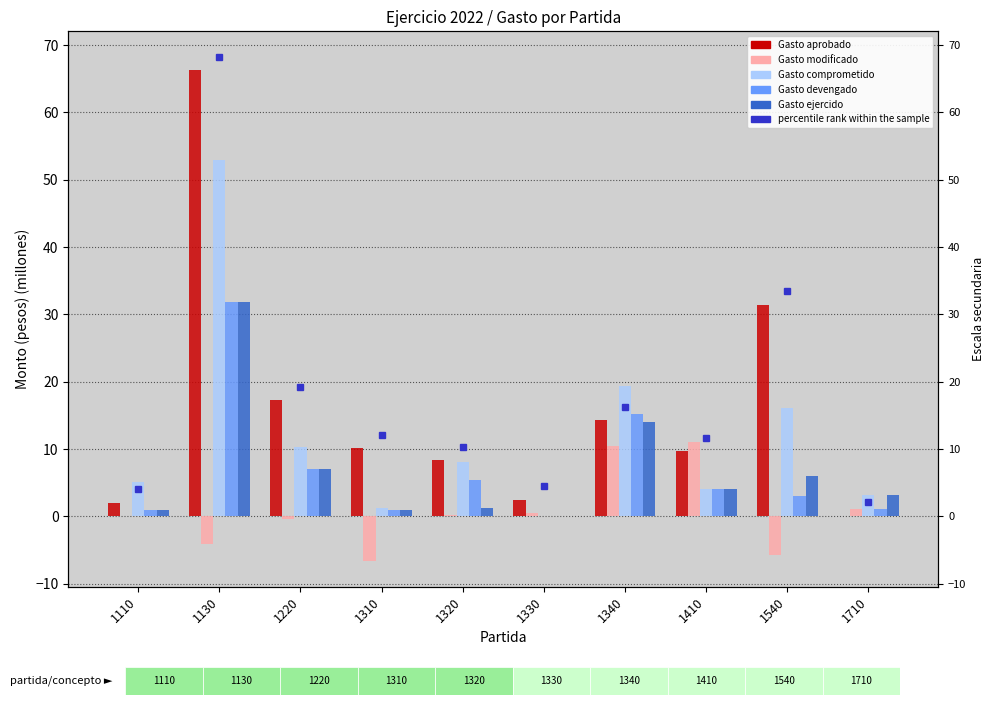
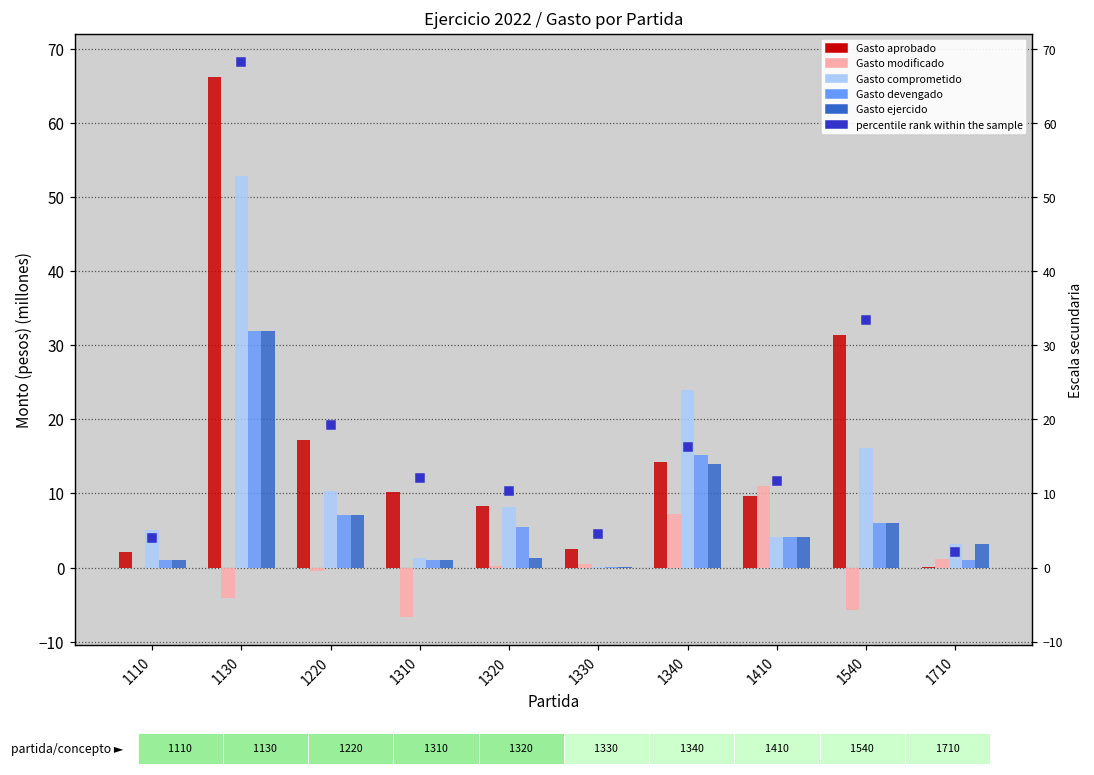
Gasto modificado, 1340: 10 -> 7
Gasto comprometido, 1340: 19 -> 24
Gasto devengado, 1540: 3 -> 6
